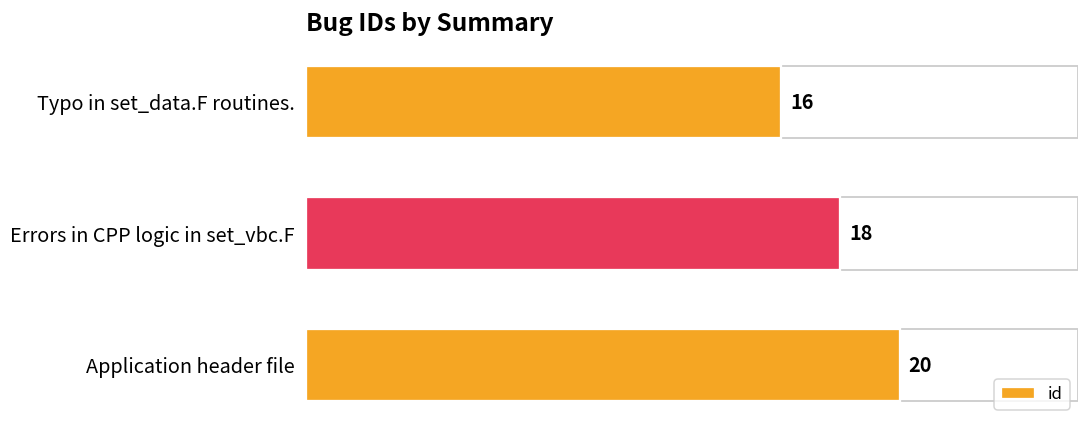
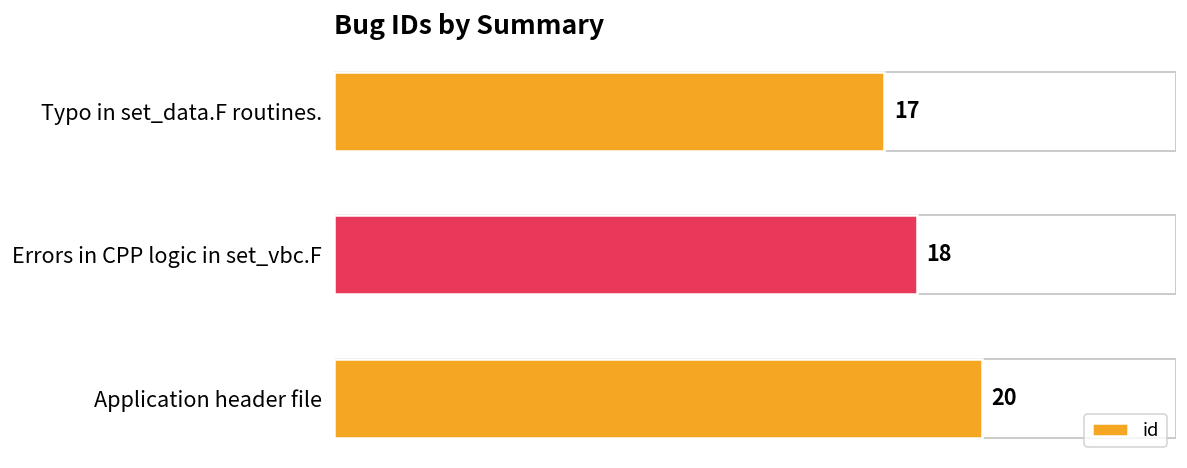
Typo in set_data.F routines.: 16 -> 17
